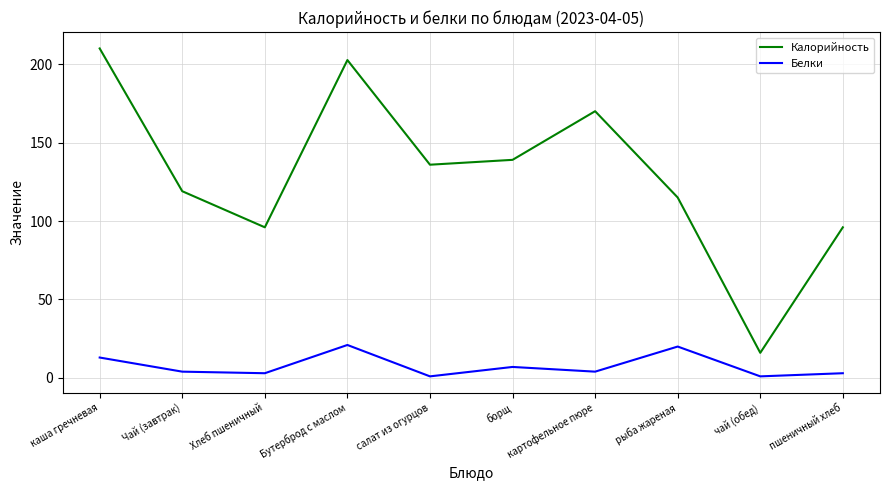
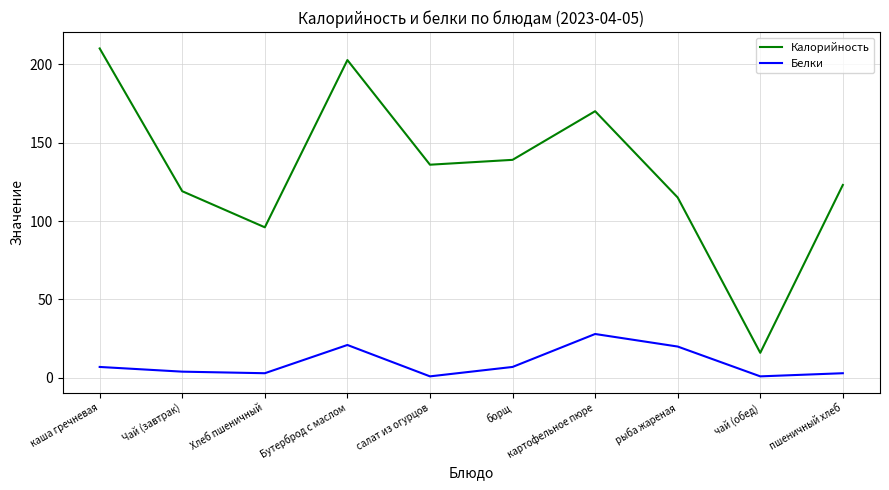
Белки, каша гречневая: 13 -> 7
Белки, картофельное пюре: 4 -> 28
Калорийность, пшеничный хлеб: 96 -> 123
